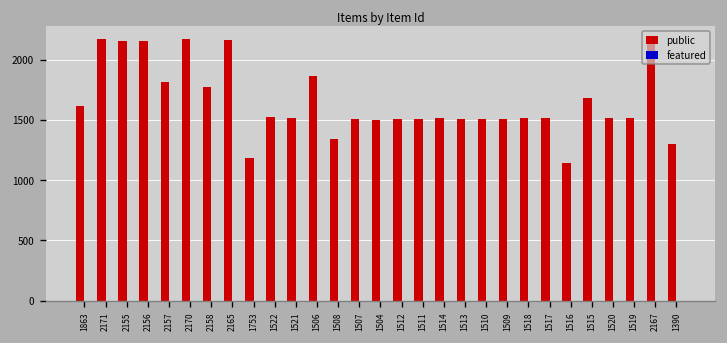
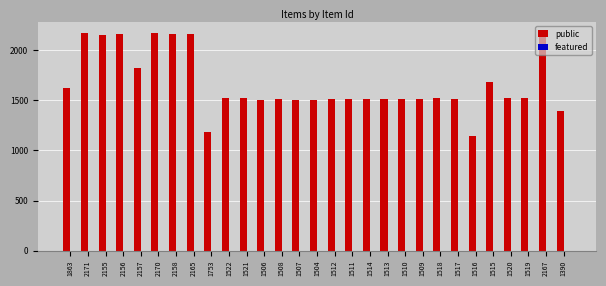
public, 2158: 1780 -> 2160
public, 1506: 1860 -> 1510
public, 1508: 1340 -> 1510
public, 1390: 1300 -> 1390
